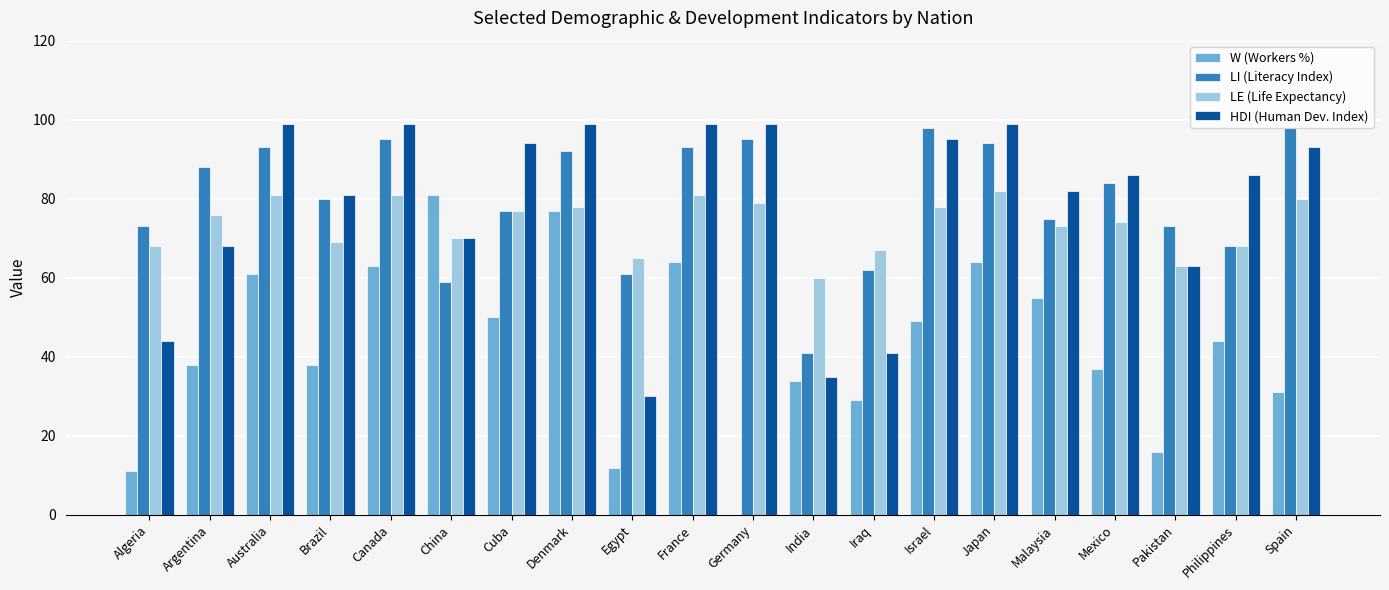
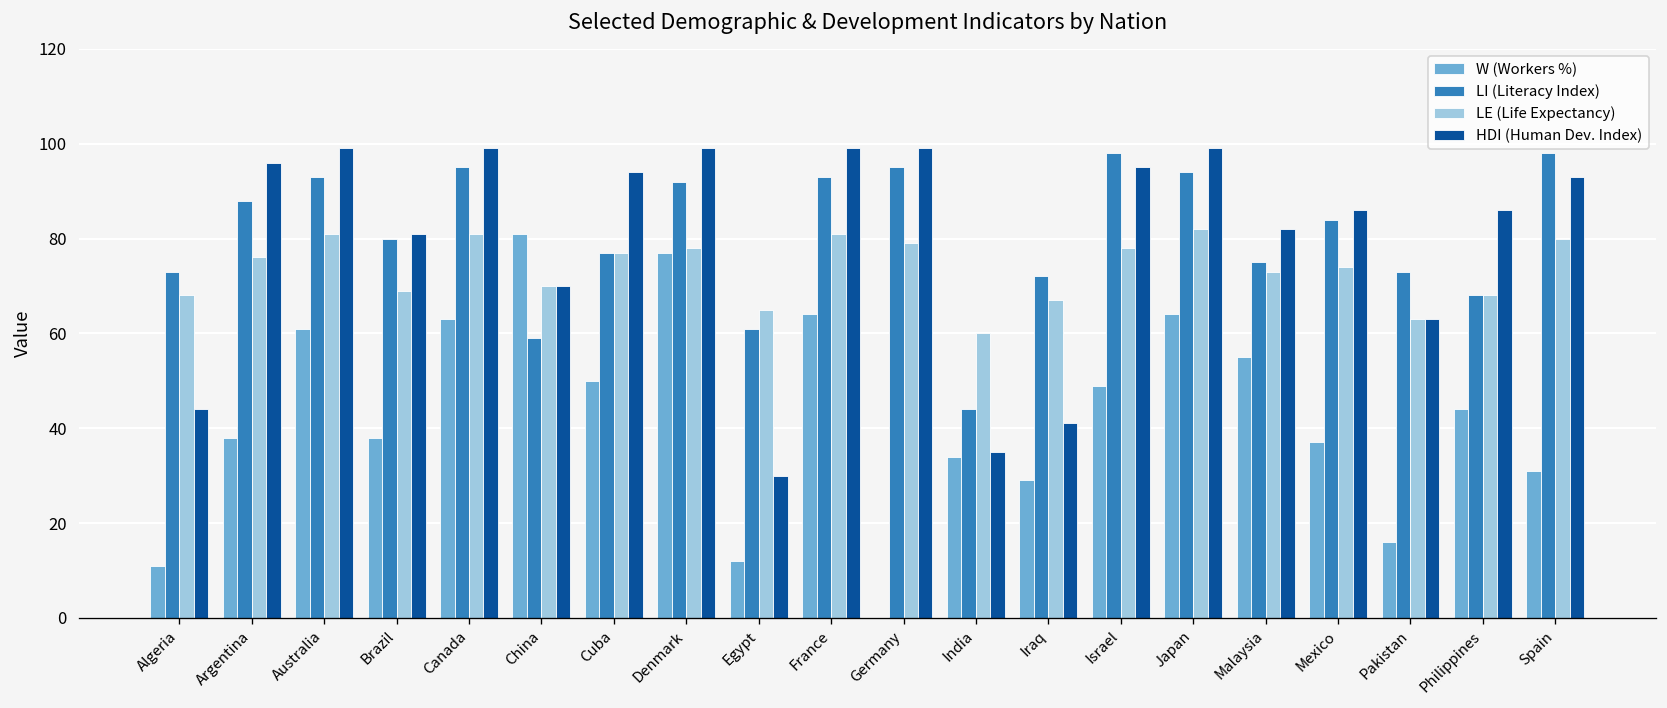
HDI (Human Dev. Index), Argentina: 68 -> 96
LI (Literacy Index), India: 41 -> 44
LI (Literacy Index), Iraq: 62 -> 72
